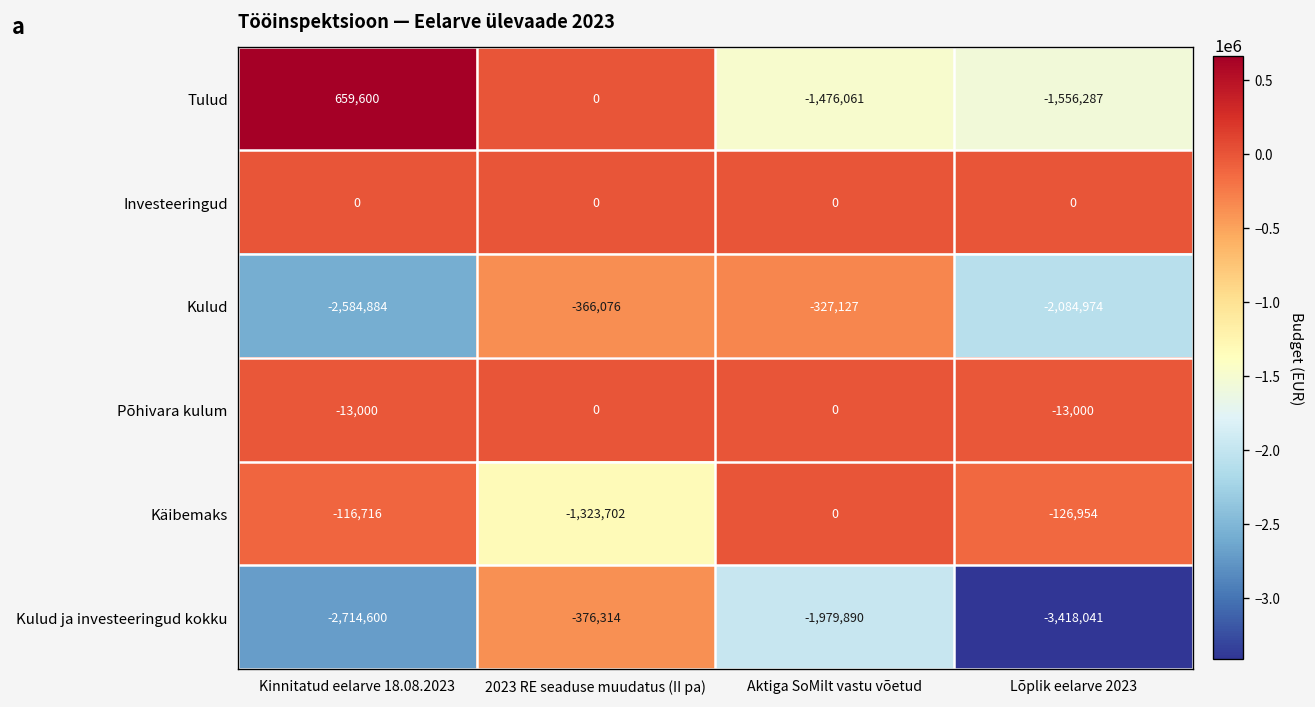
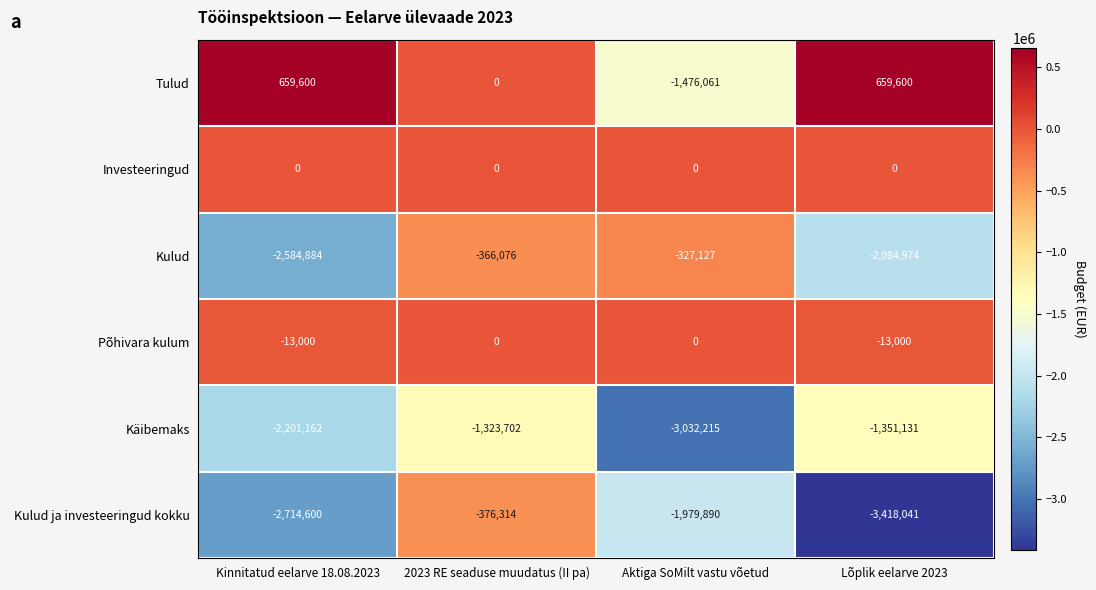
Tulud, Lõplik eelarve 2023: -1,556,287 -> 659,600
Käibemaks, Kinnitatud eelarve 18.08.2023: -116,716 -> -2,201,162
Käibemaks, Aktiga SoMilt vastu võetud: 0 -> -3,032,215
Käibemaks, Lõplik eelarve 2023: -126,954 -> -1,351,131
